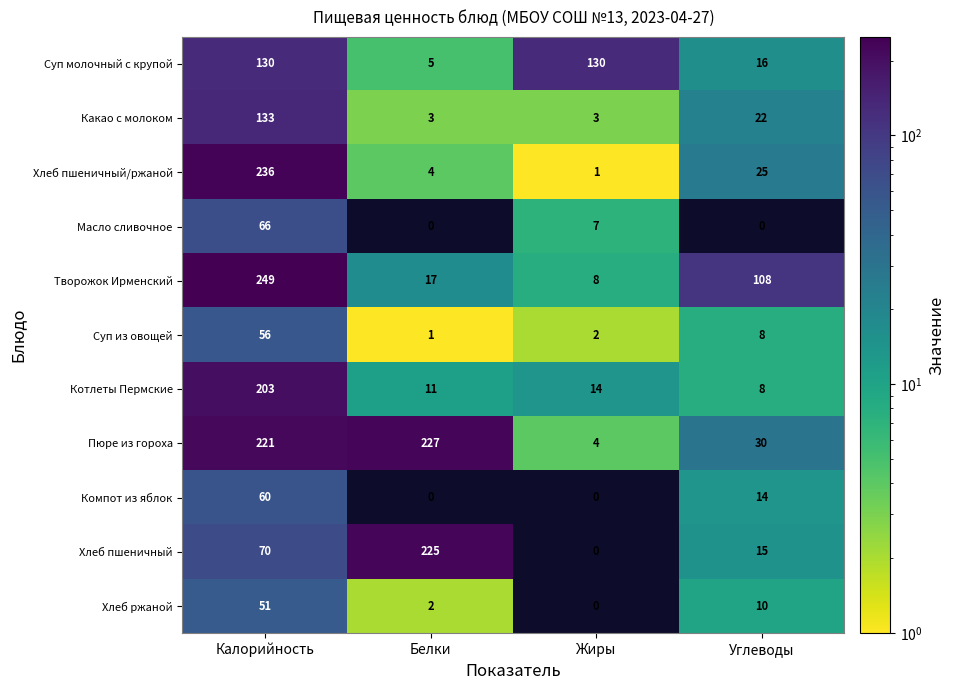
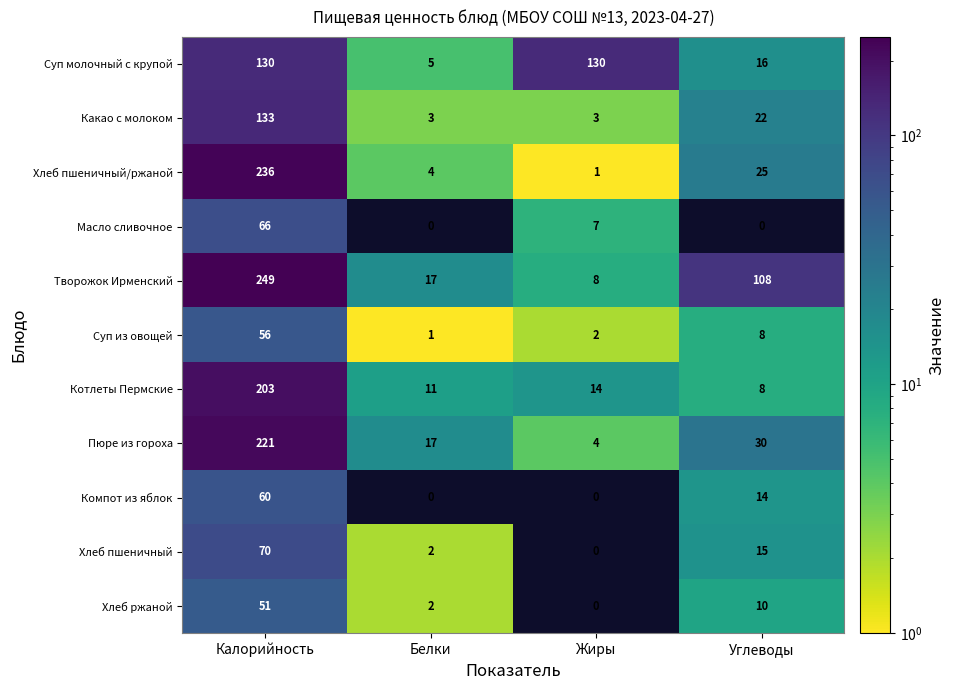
Пюре из гороха, Белки: 227 -> 17
Хлеб пшеничный, Белки: 225 -> 2
